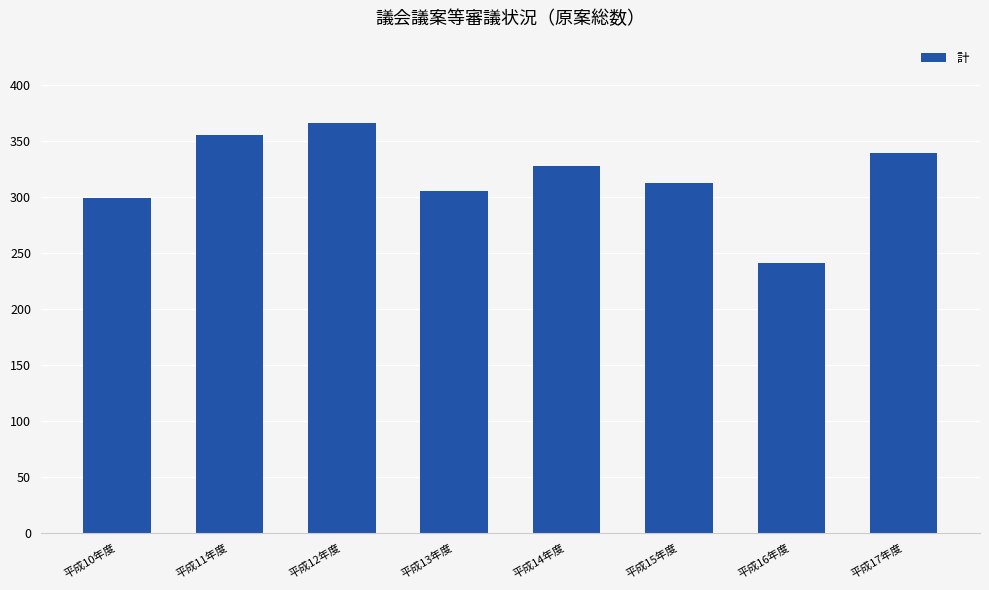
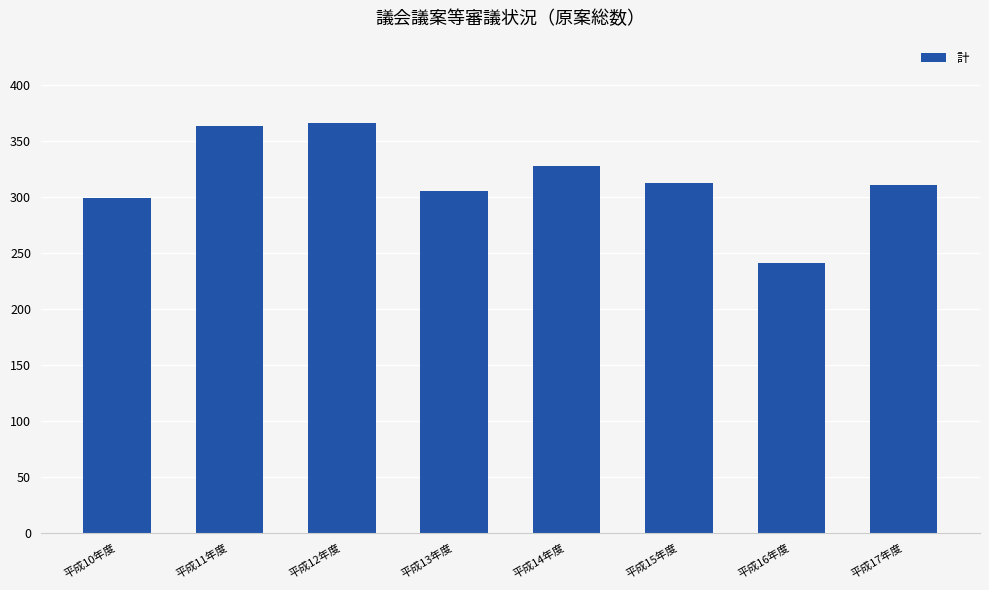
平成11年度: 355 -> 363
平成17年度: 339 -> 310
